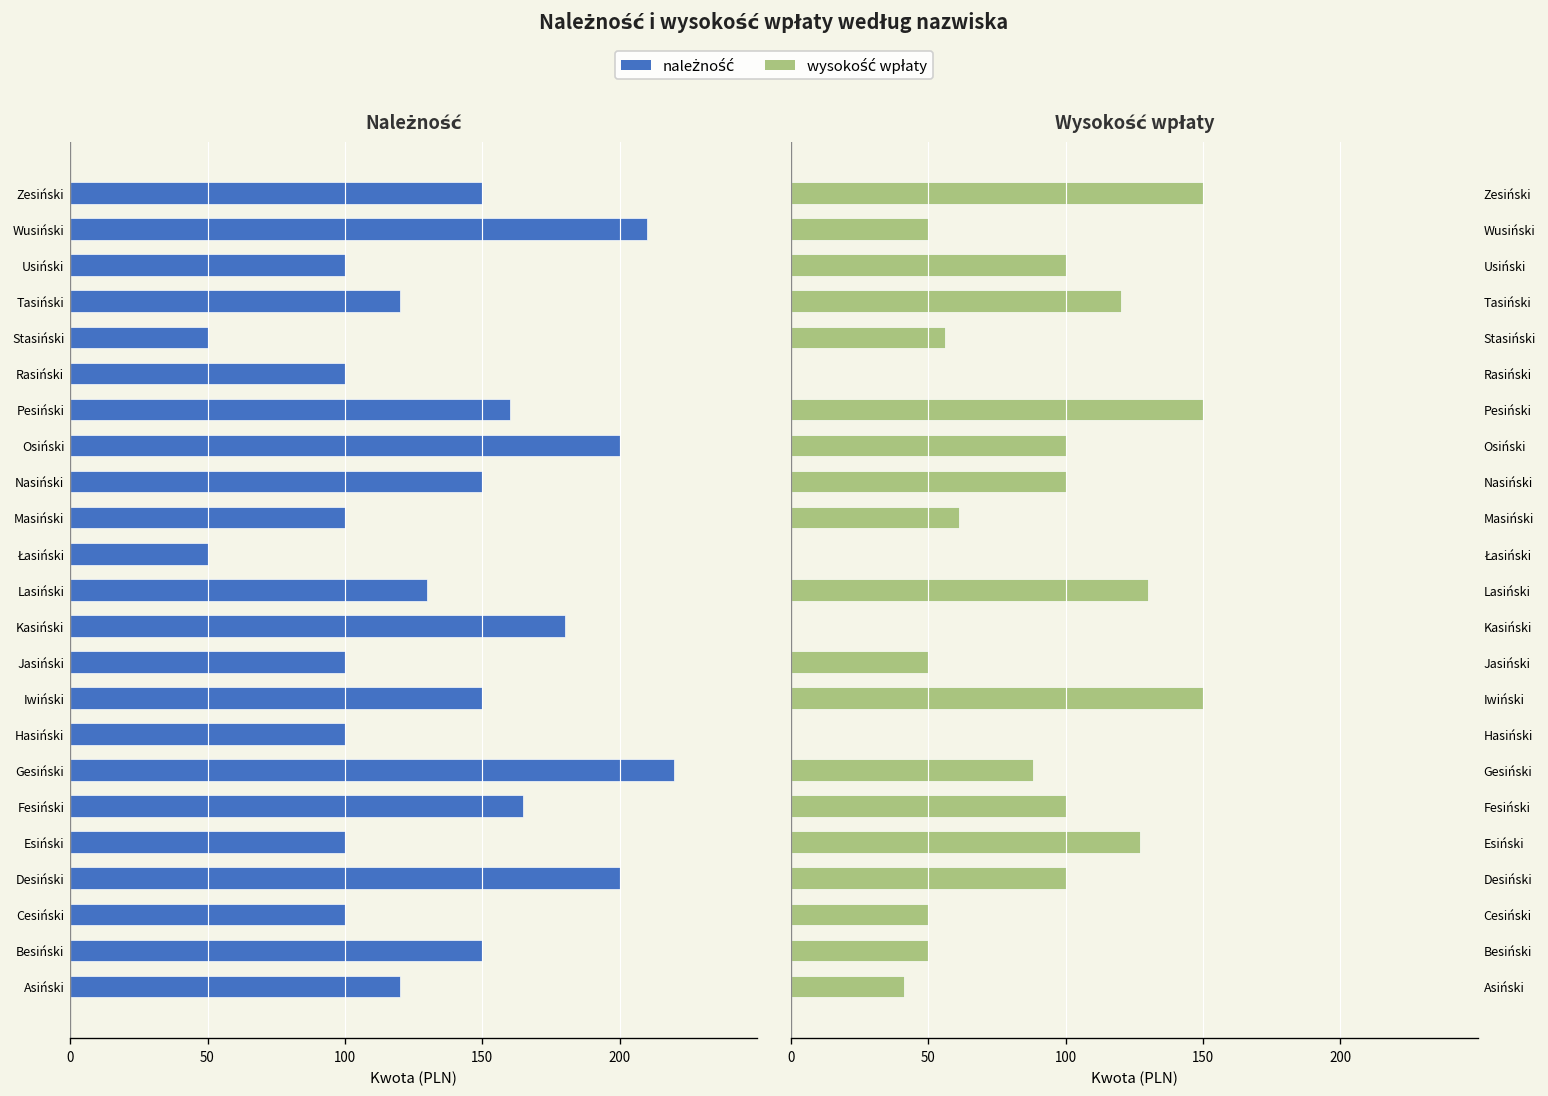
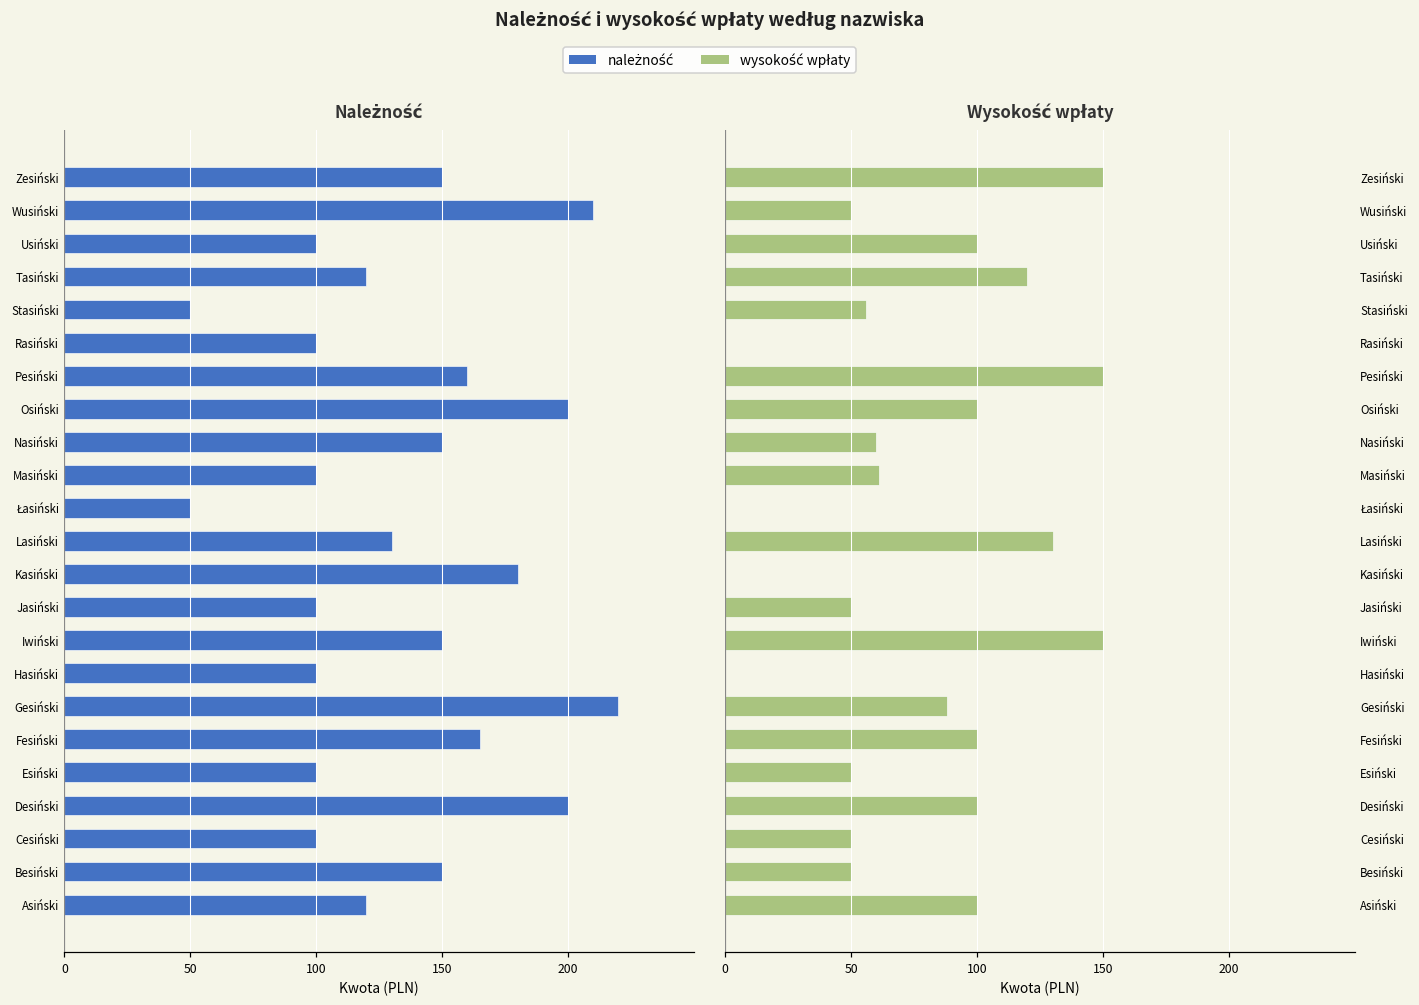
Wysokość wpłaty, Nasiński: 100 -> 60
Wysokość wpłaty, Esiński: 127 -> 50
Wysokość wpłaty, Asiński: 41 -> 100
